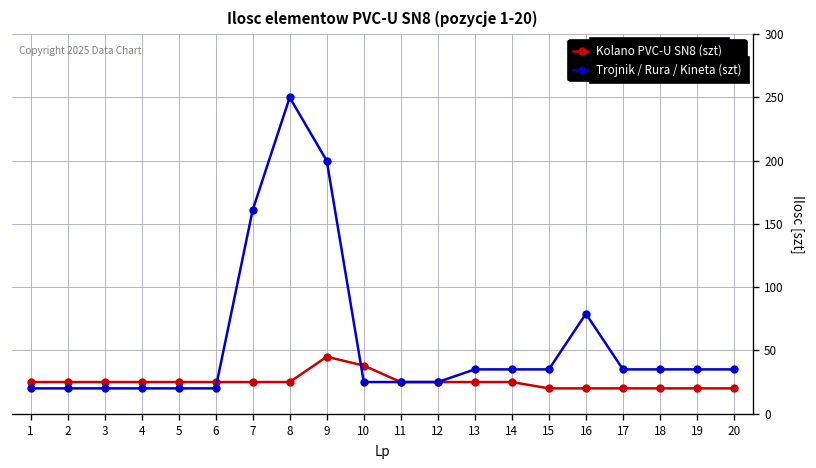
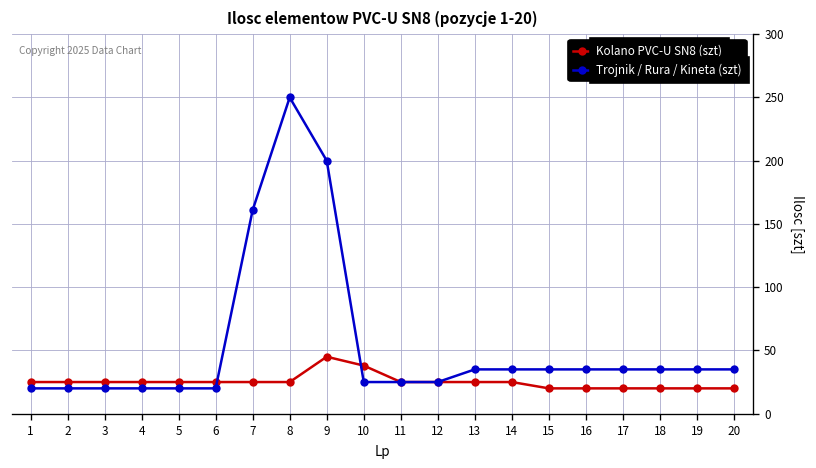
Trojnik / Rura / Kineta (szt), 16: 79 -> 35
